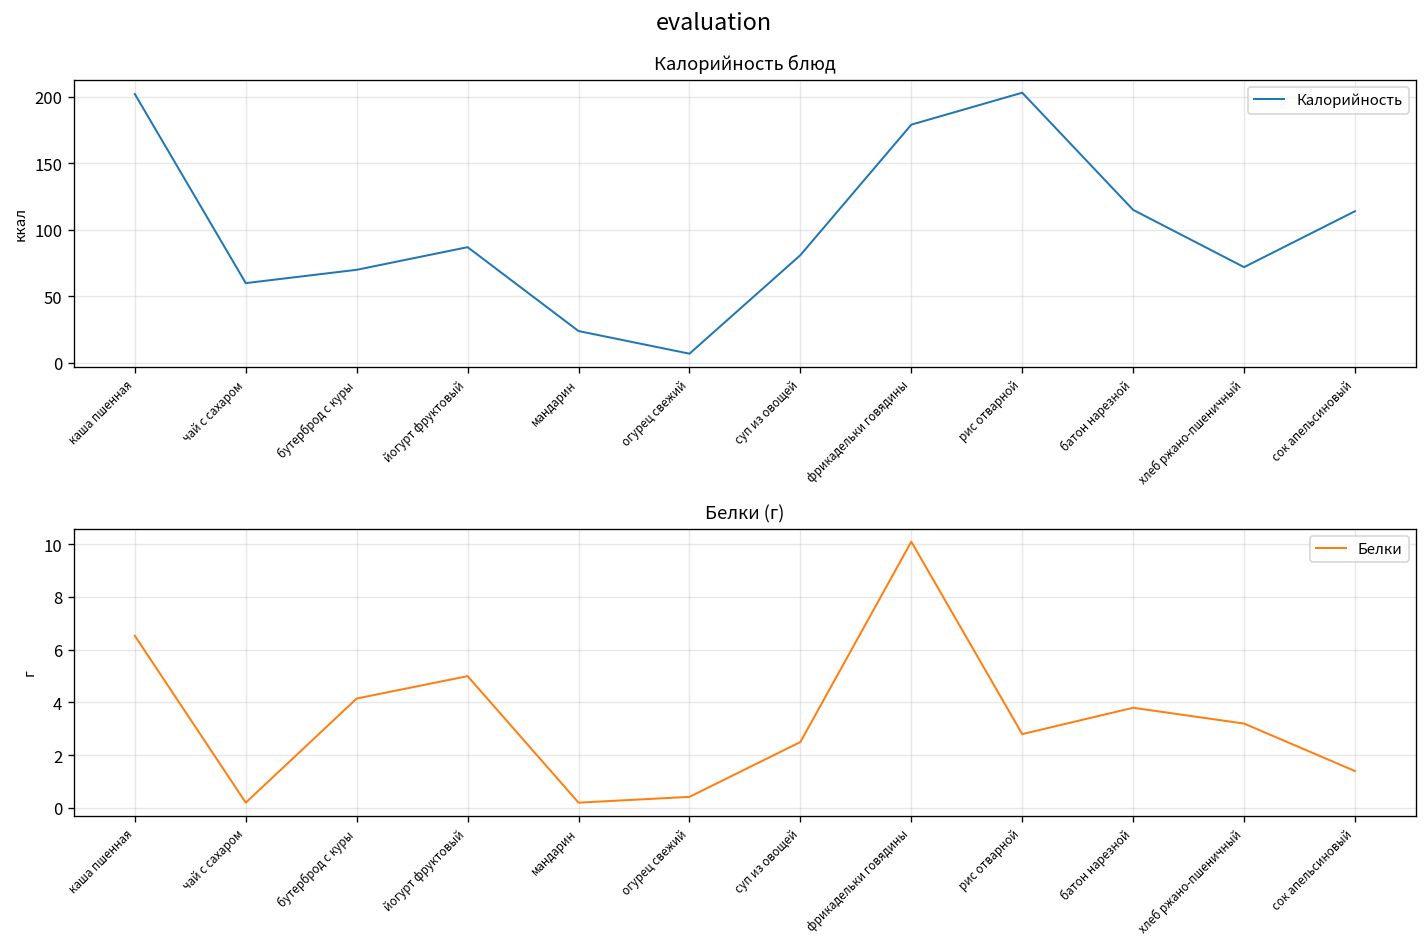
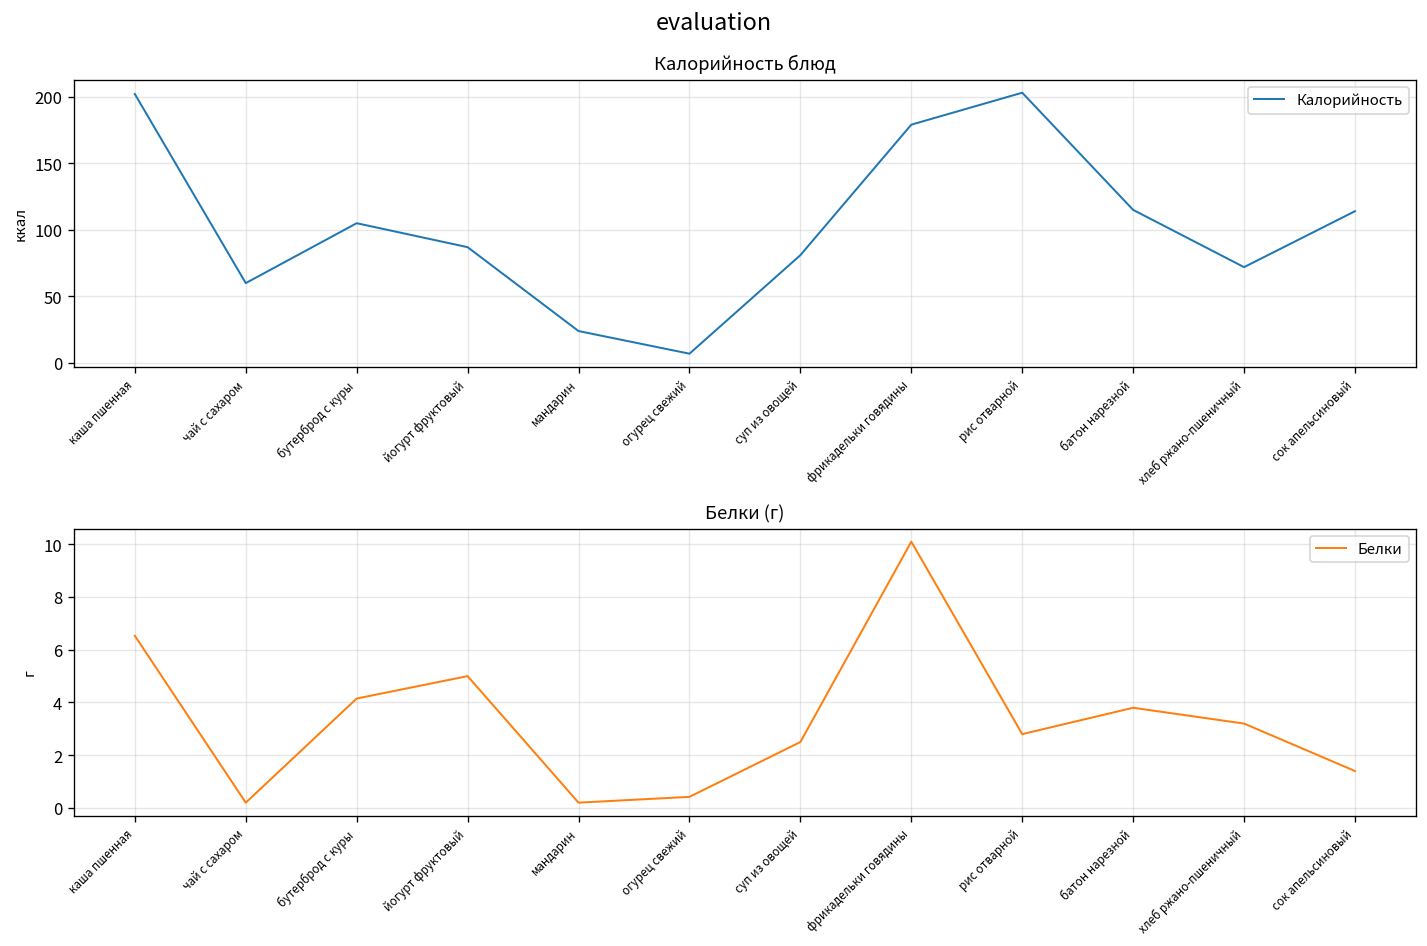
Калорийность блюд, бутерброд с куры: 70 -> 105
